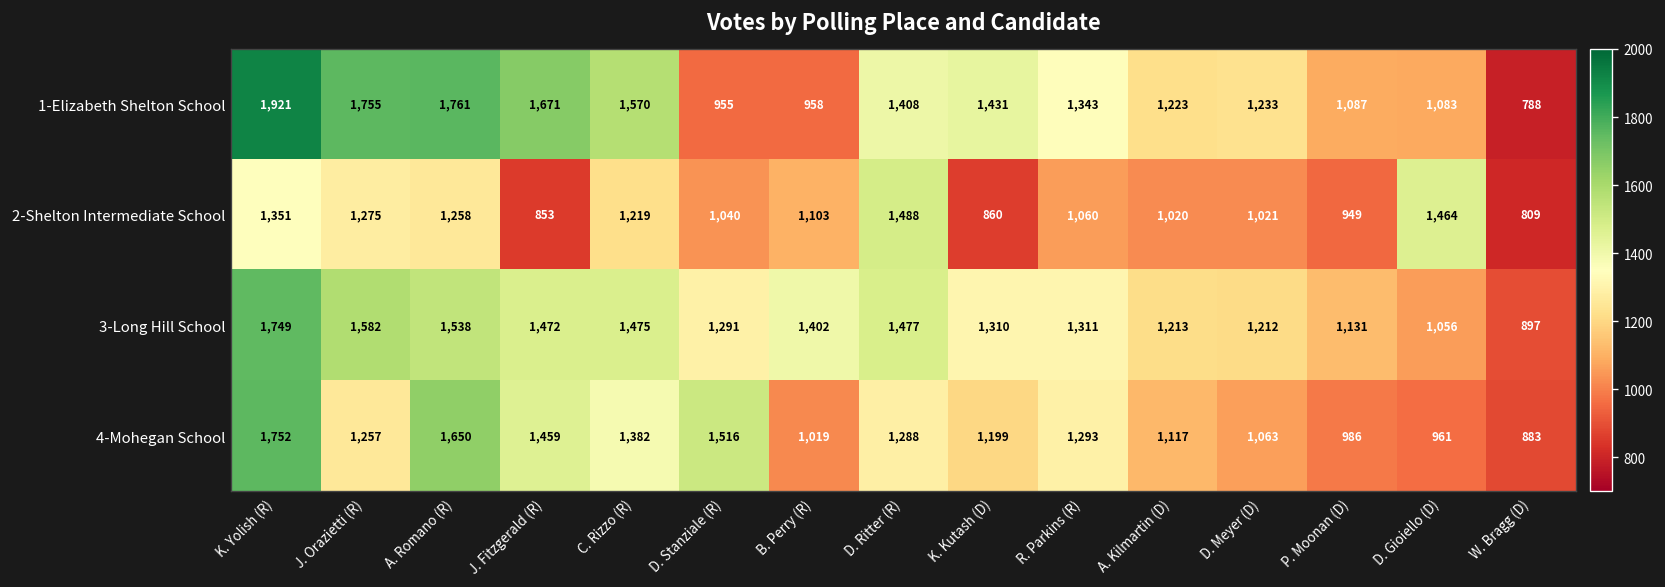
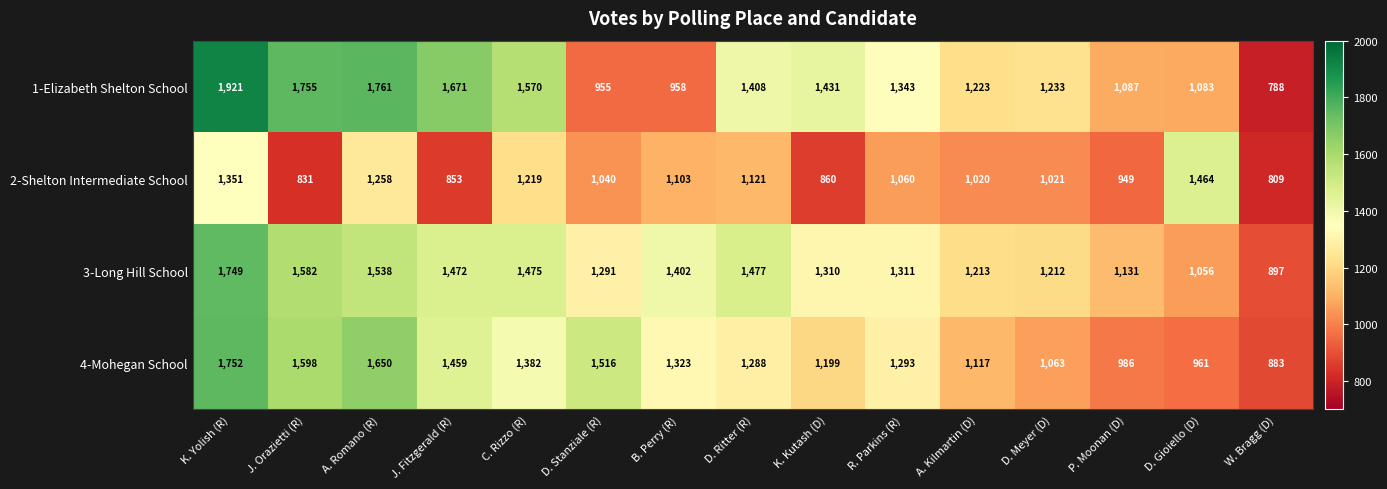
2-Shelton Intermediate School, J. Orazietti (R): 1,275 -> 831
2-Shelton Intermediate School, D. Ritter (R): 1,488 -> 1,121
4-Mohegan School, J. Orazietti (R): 1,257 -> 1,598
4-Mohegan School, B. Perry (R): 1,019 -> 1,323
